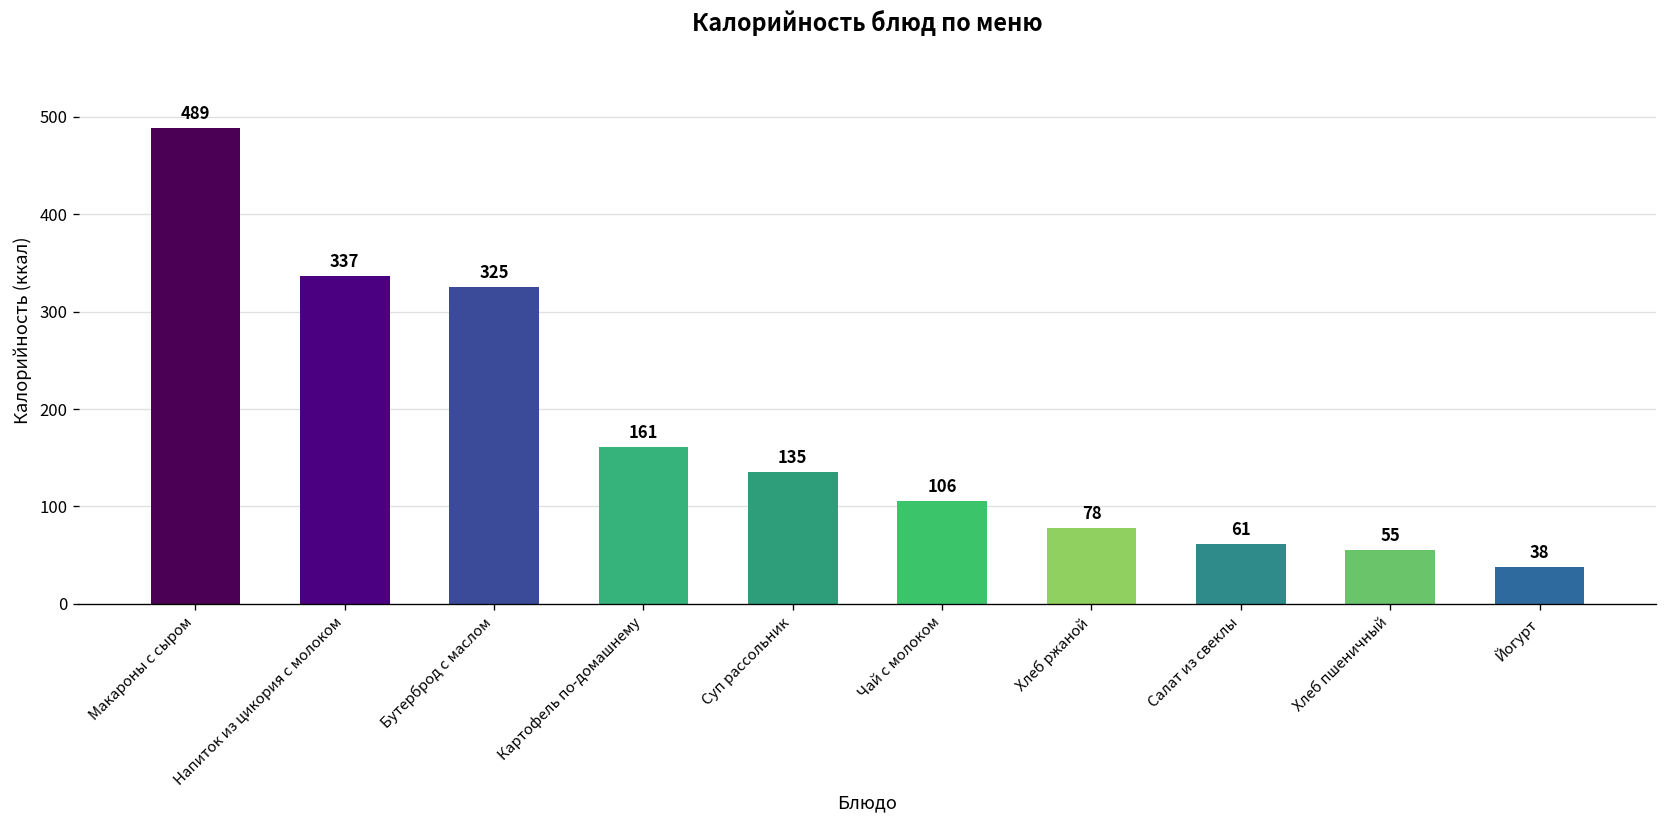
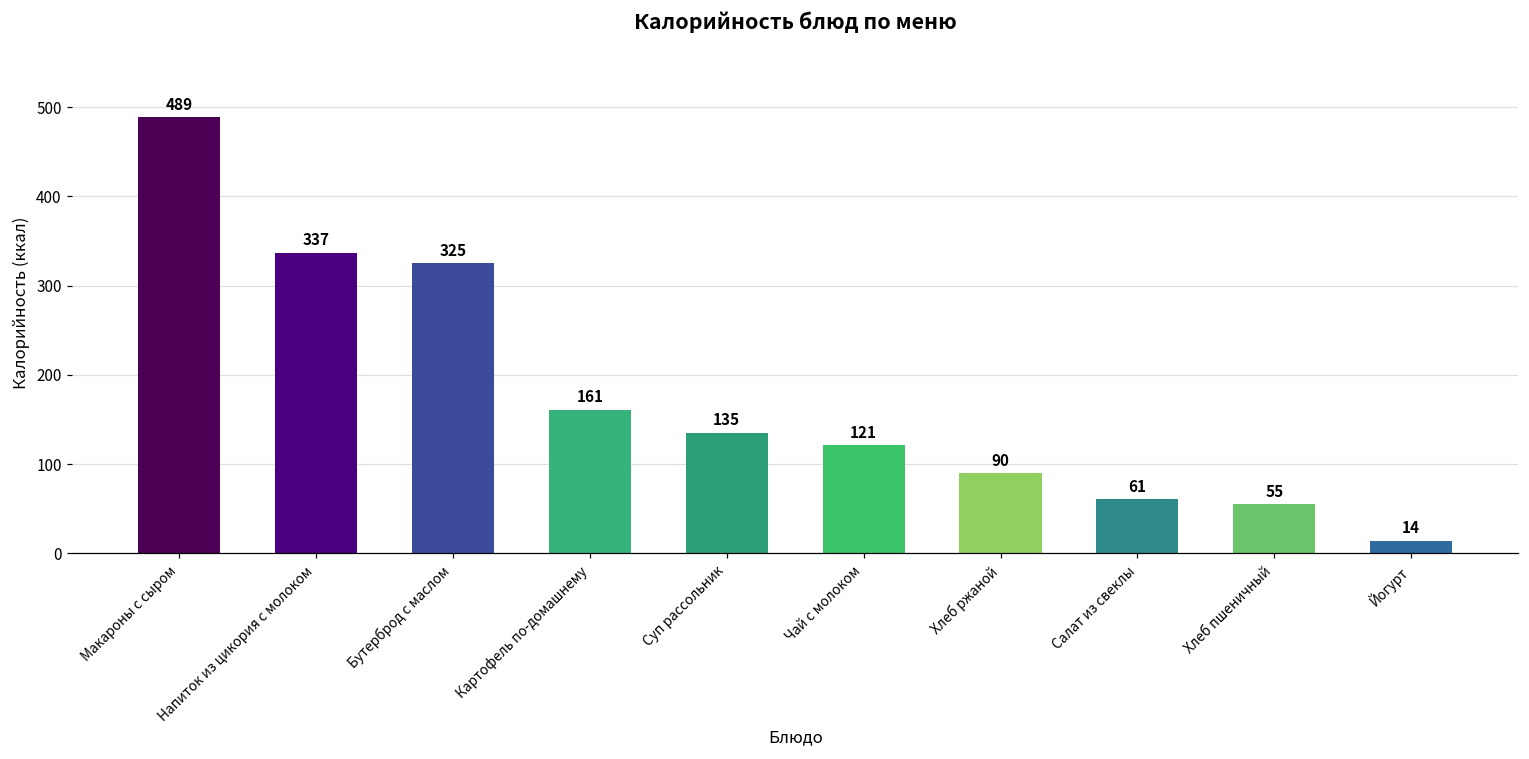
Чай с молоком: 106 -> 121
Хлеб ржаной: 78 -> 90
Йогурт: 38 -> 14
